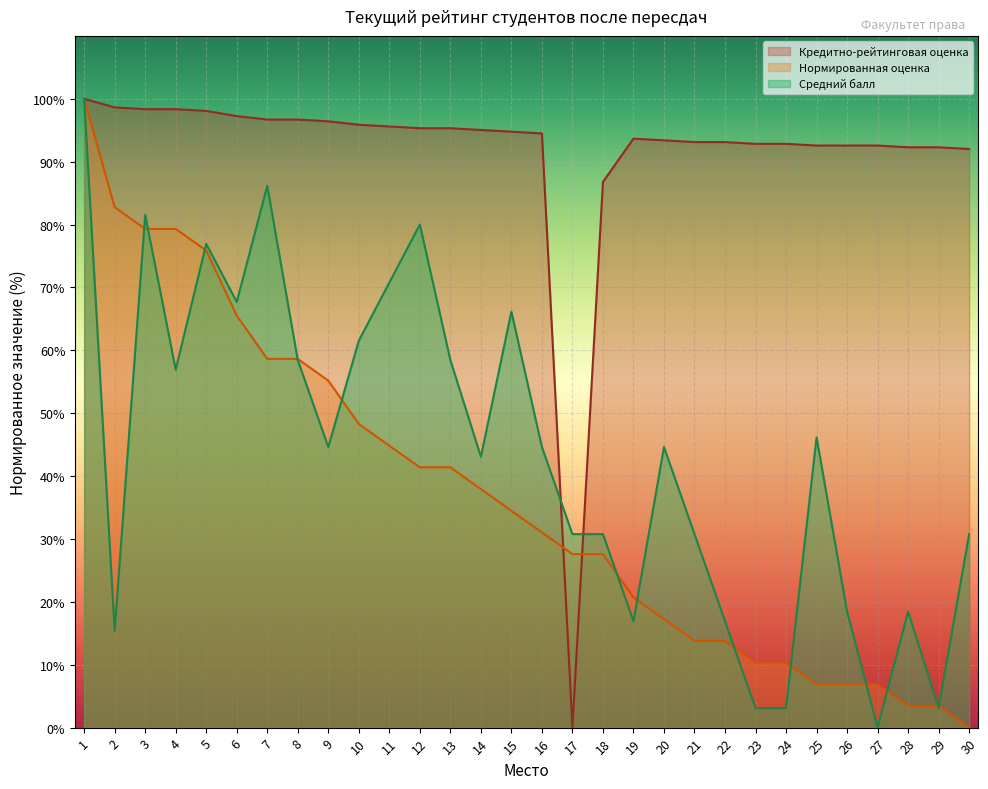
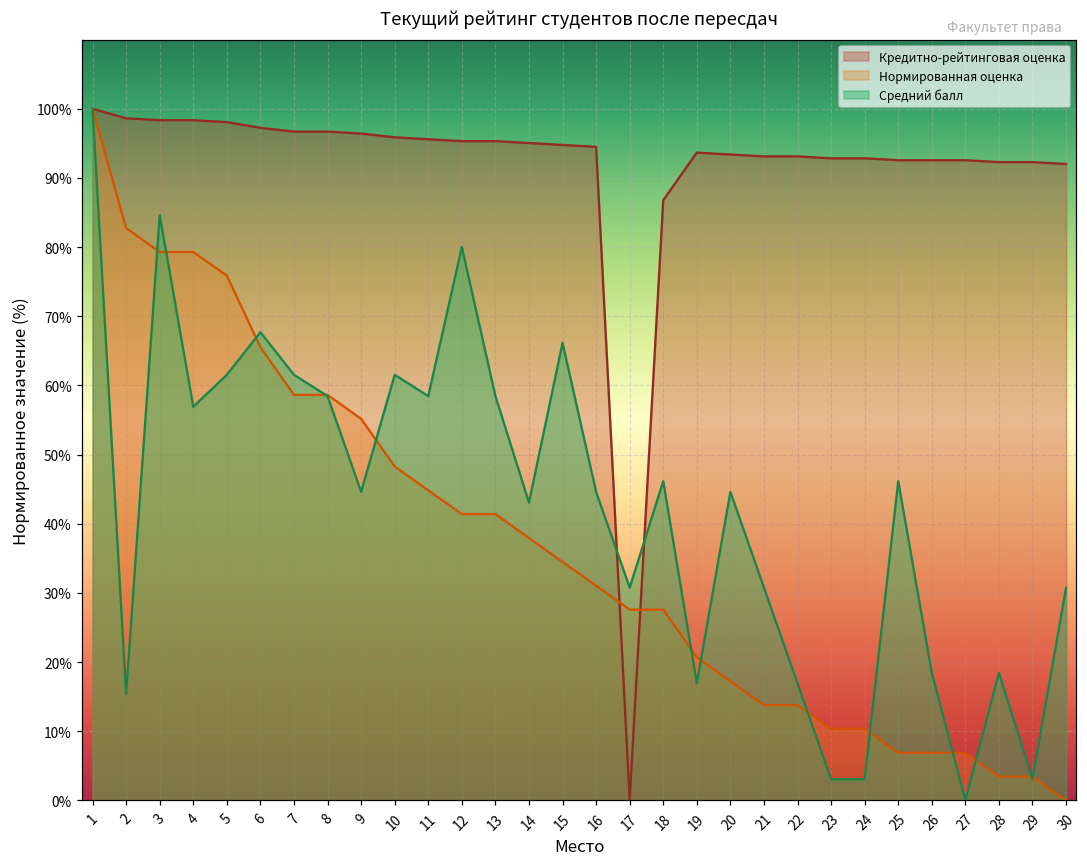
Средний балл, 3: 82% -> 85%
Средний балл, 5: 77% -> 62%
Средний балл, 7: 86% -> 62%
Средний балл, 11: 71% -> 58%
Средний балл, 18: 31% -> 46%
